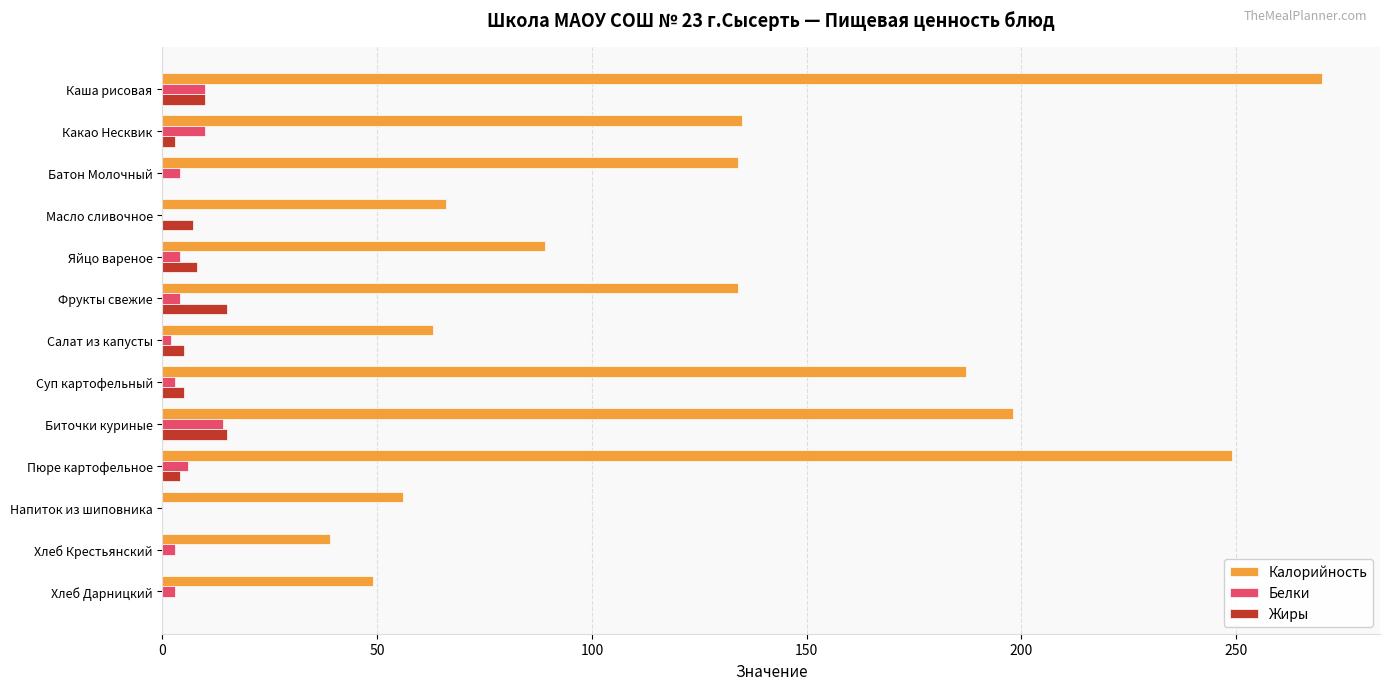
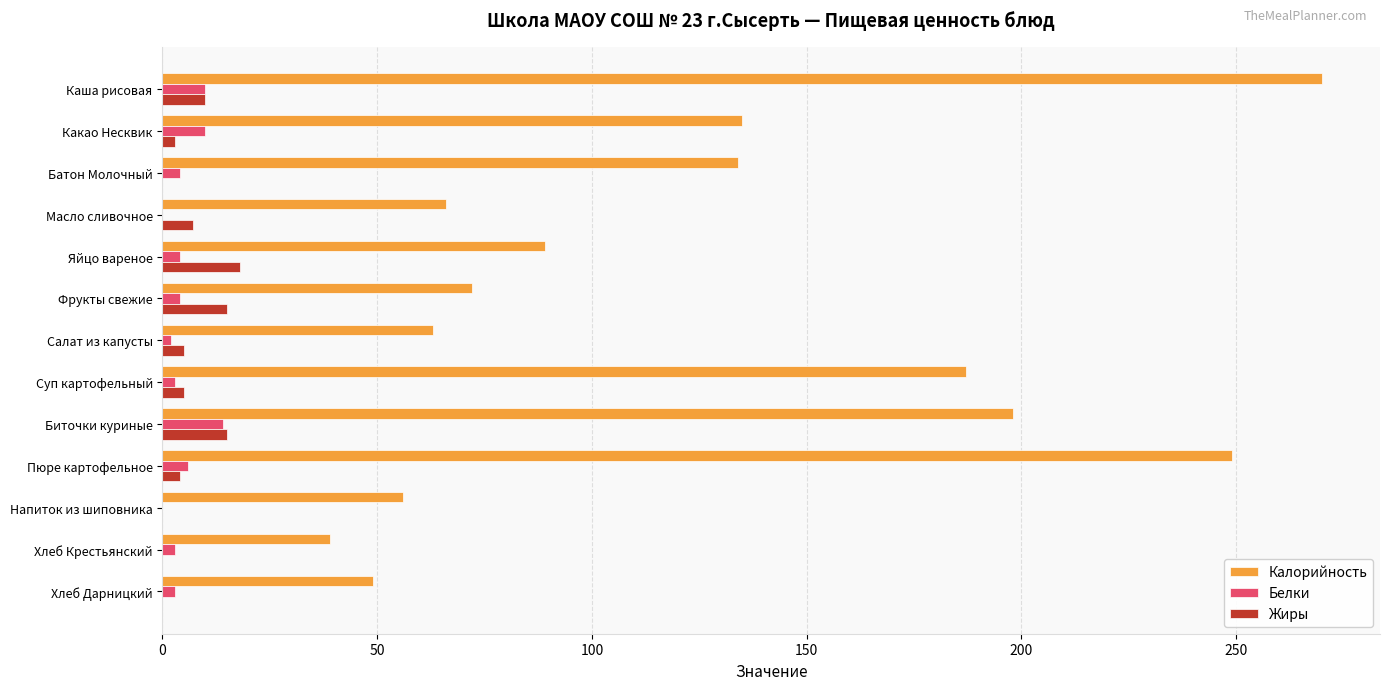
Жиры, Яйцо вареное: 8 -> 18
Калорийность, Фрукты свежие: 134 -> 72
